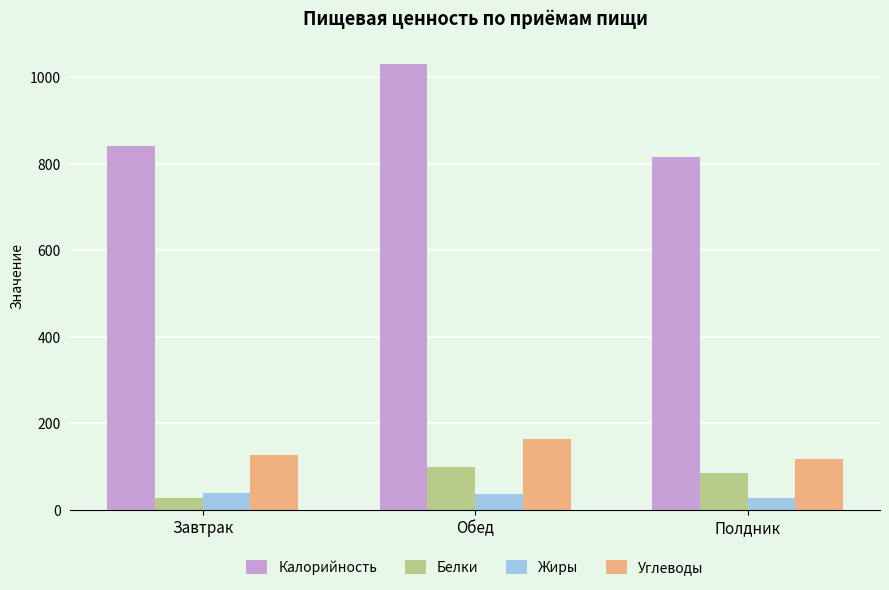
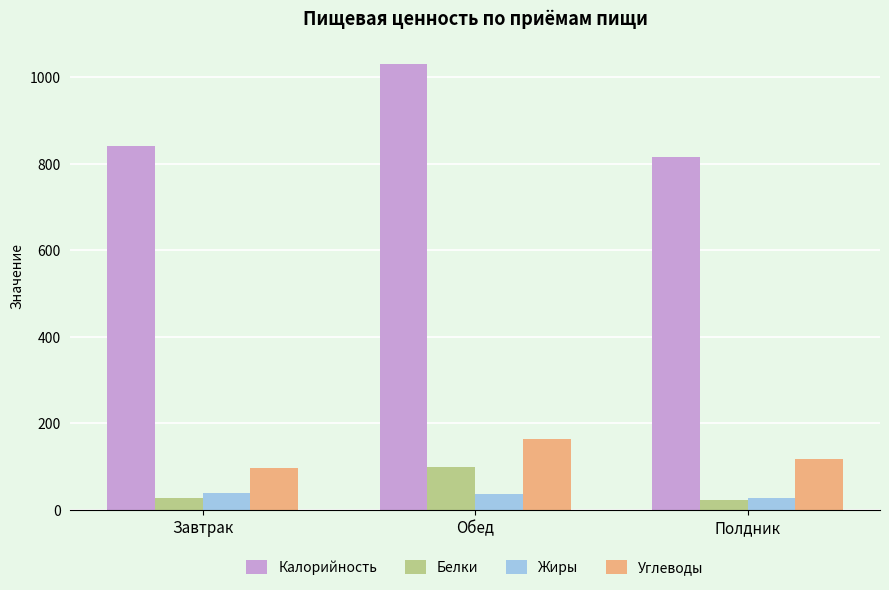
Углеводы, Завтрак: 130 -> 100
Белки, Полдник: 90 -> 20
